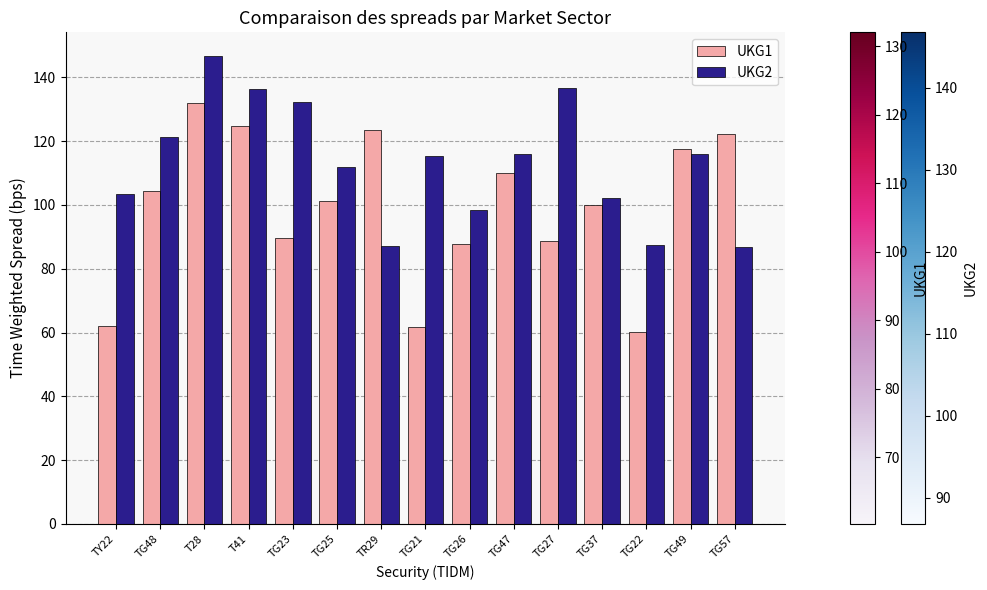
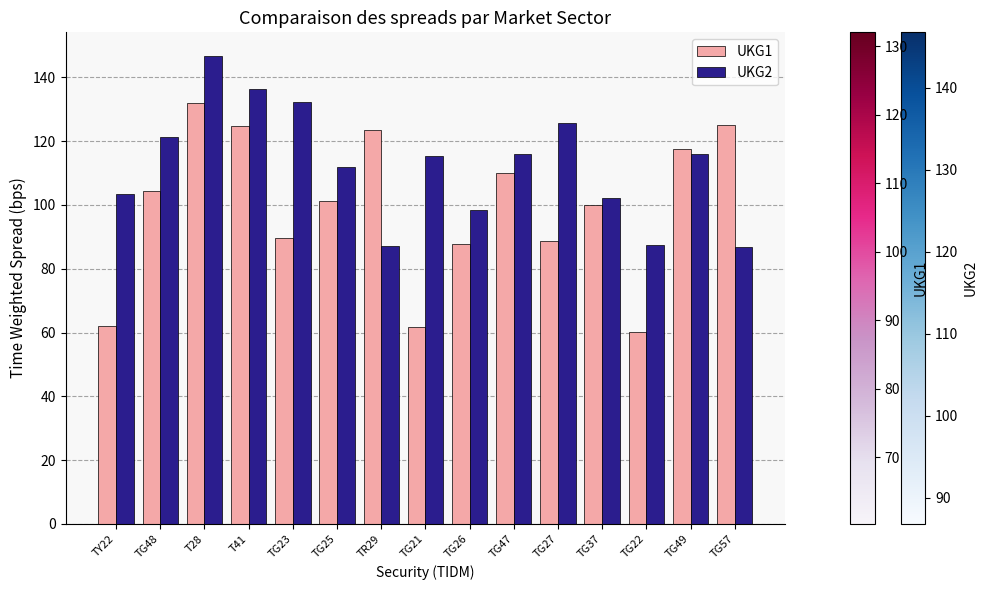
UKG2, TG27: 137 -> 126
UKG1, TG57: 122 -> 125
